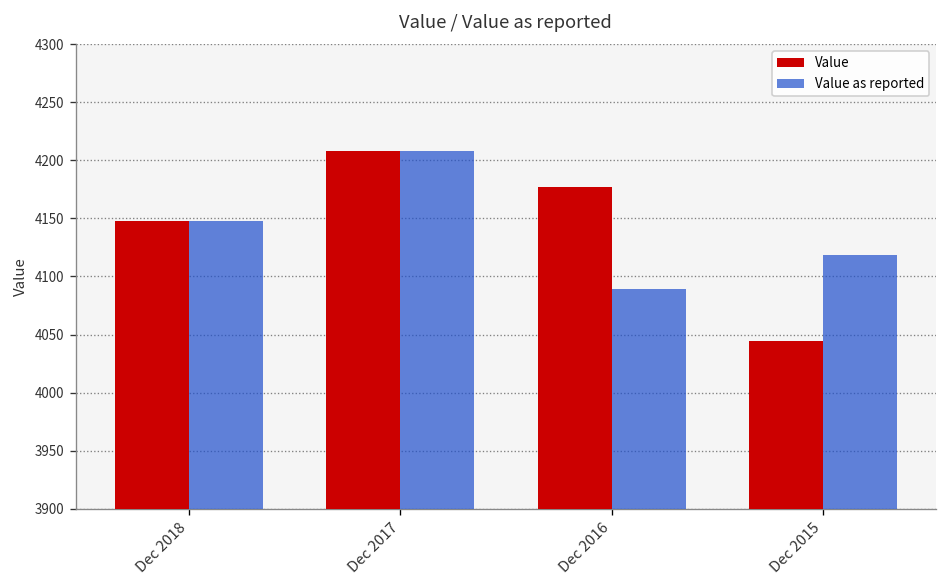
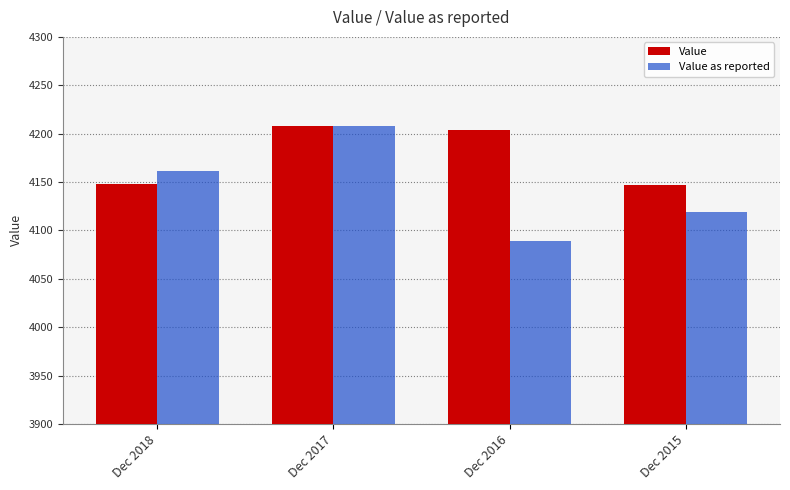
Value as reported, Dec 2018: 4150 -> 4160
Value, Dec 2016: 4180 -> 4200
Value, Dec 2015: 4040 -> 4150
